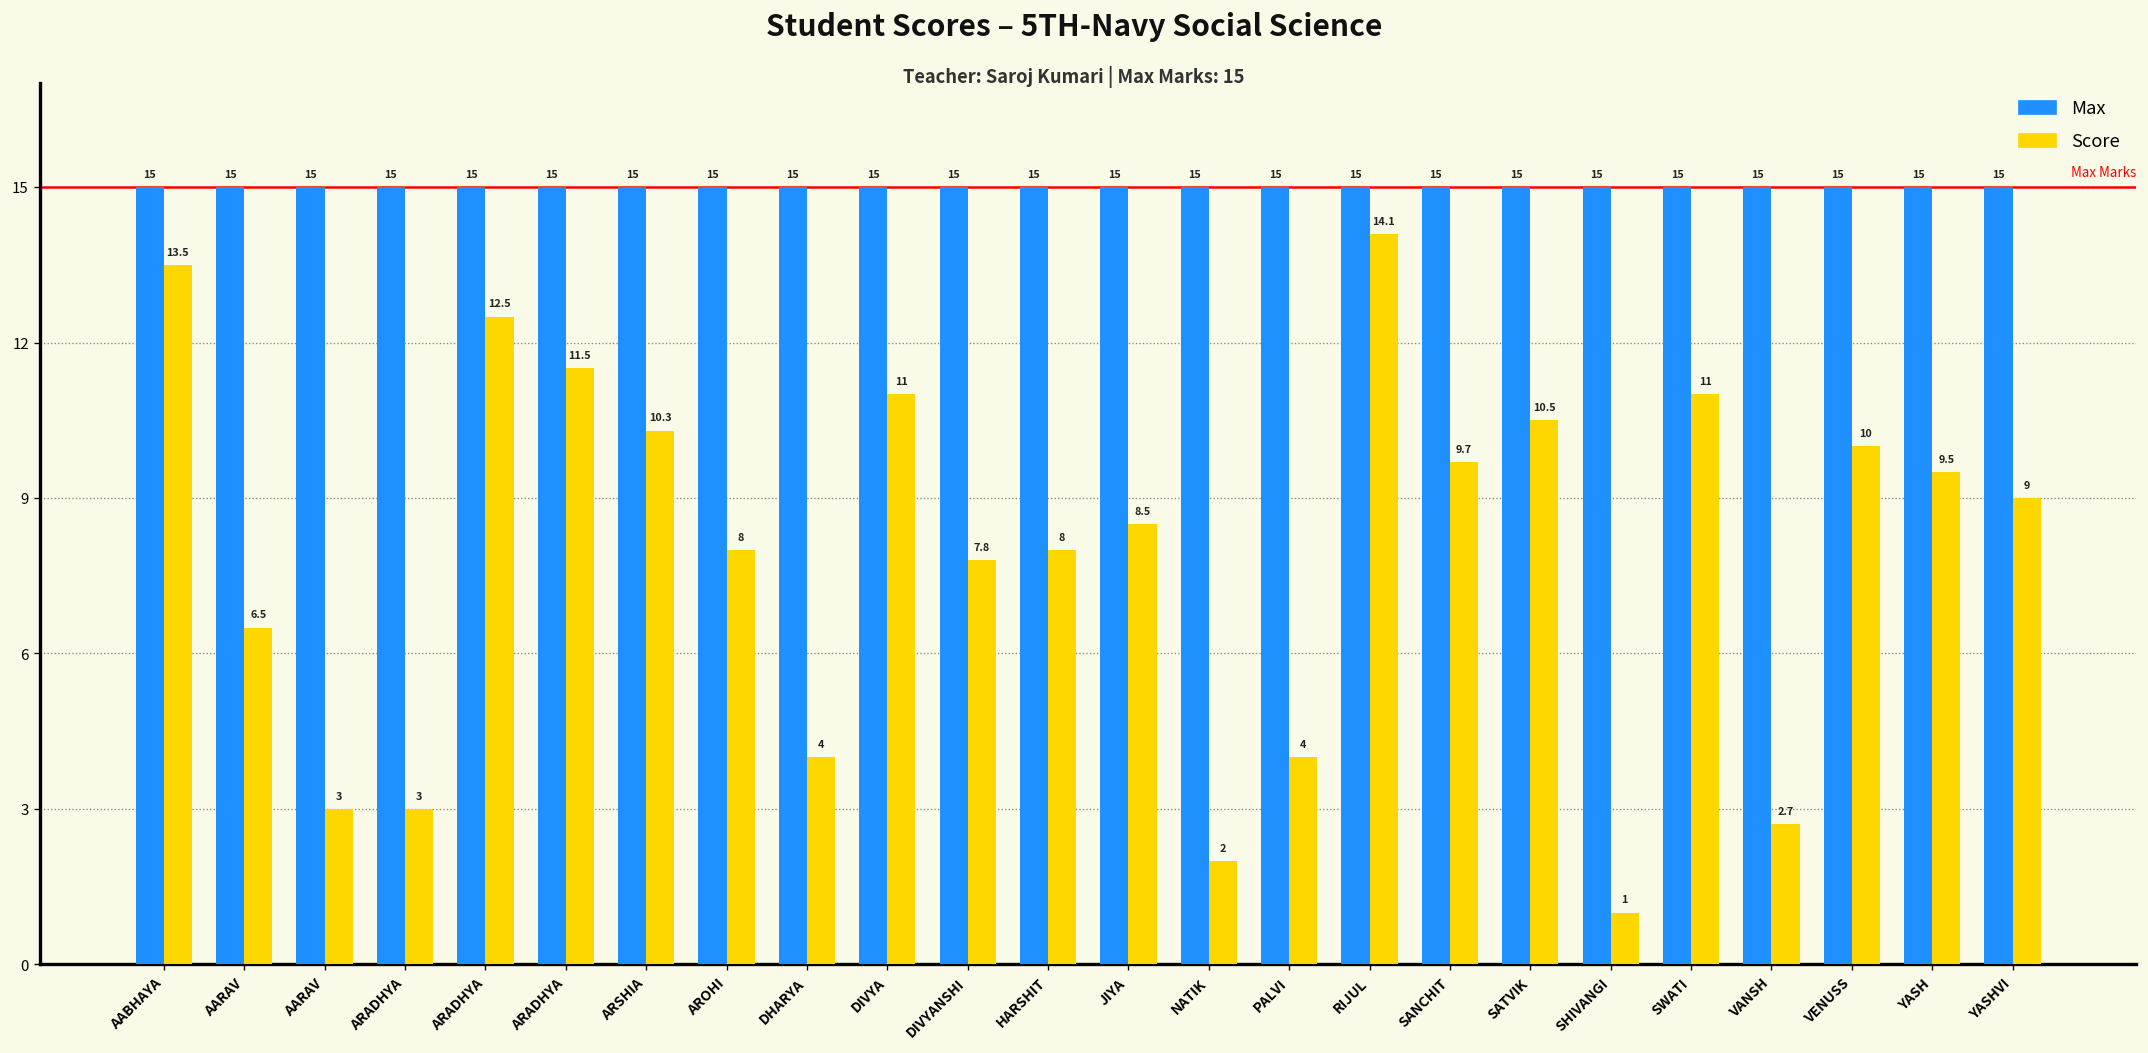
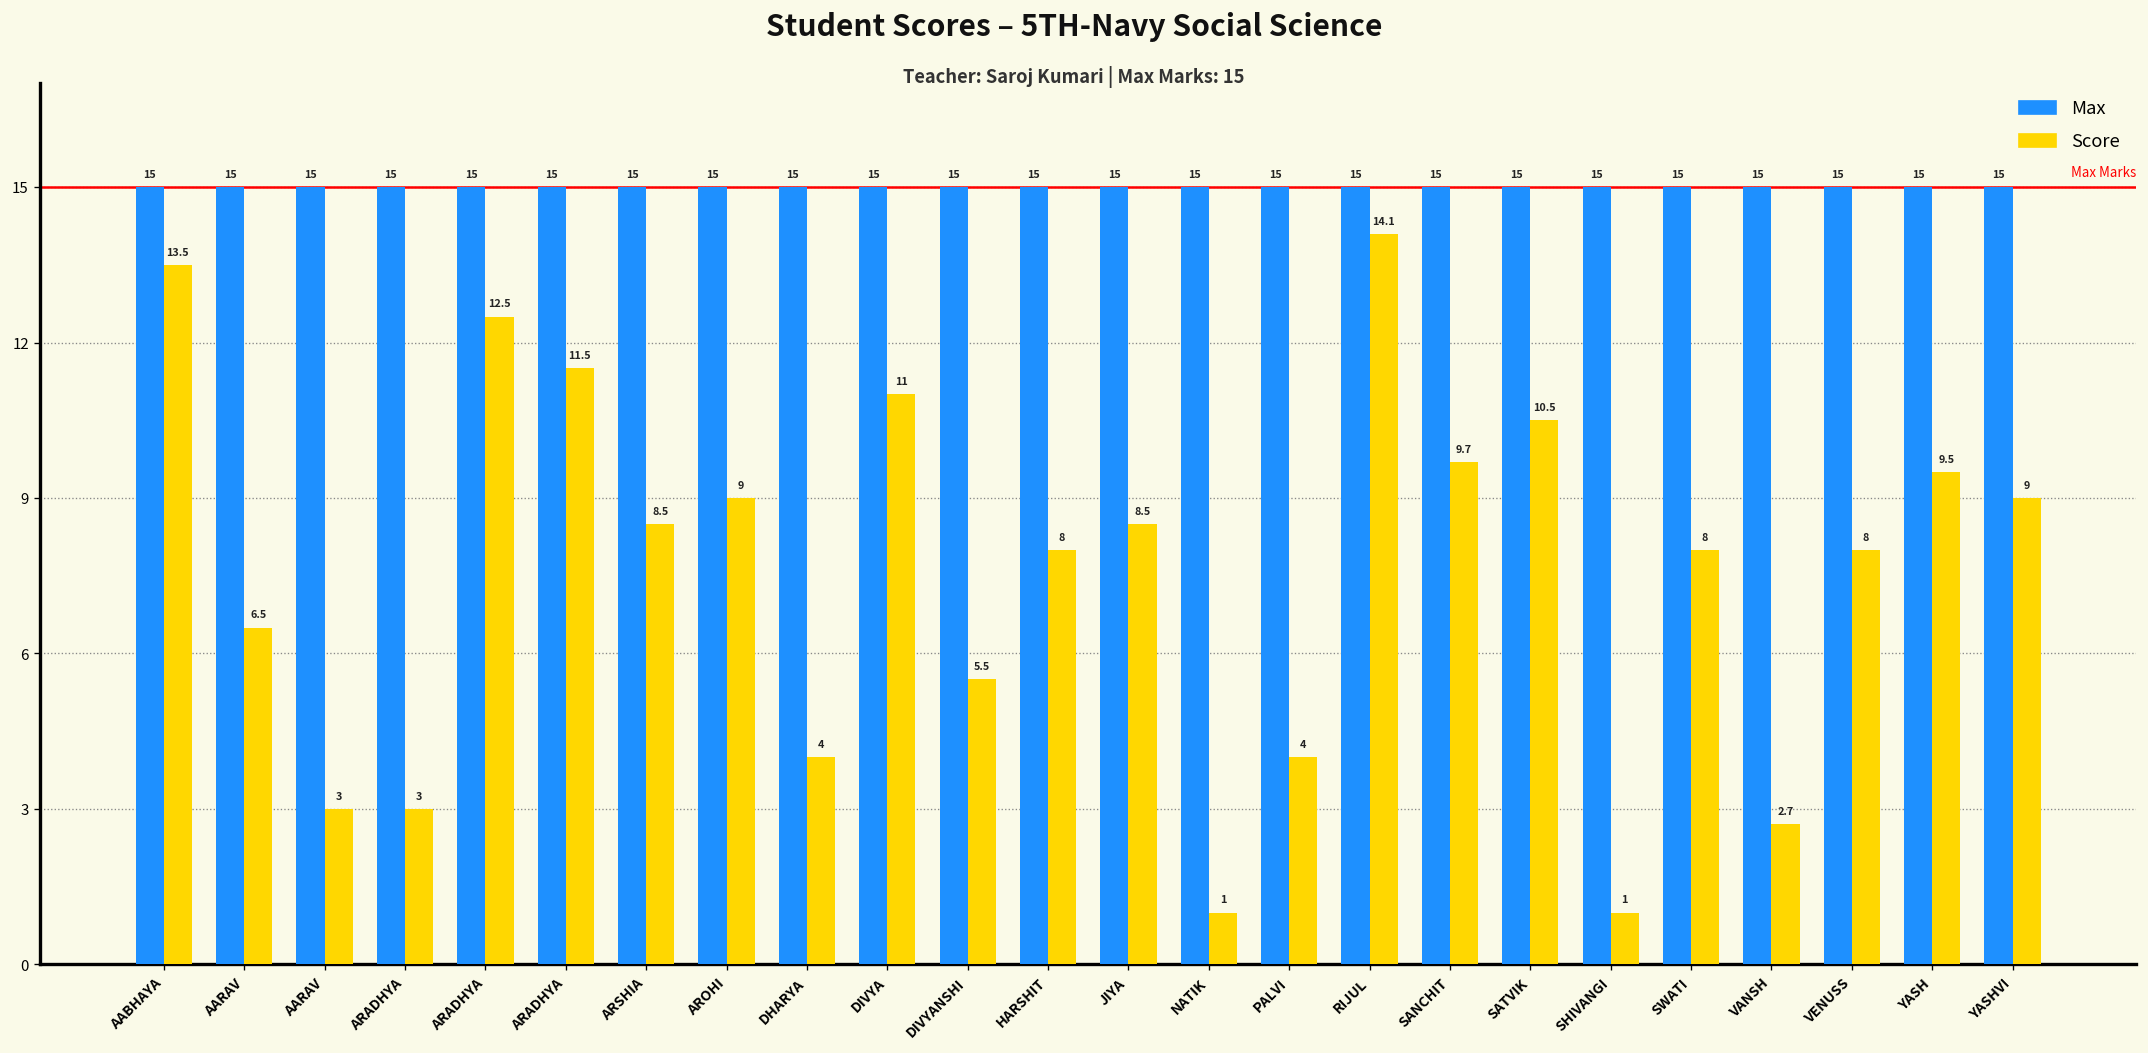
Score, ARSHIA: 10.3 -> 8.5
Score, AROHI: 8 -> 9
Score, DIVYANSHI: 7.8 -> 5.5
Score, NATIK: 2 -> 1
Score, SWATI: 11 -> 8
Score, VENUSS: 10 -> 8
